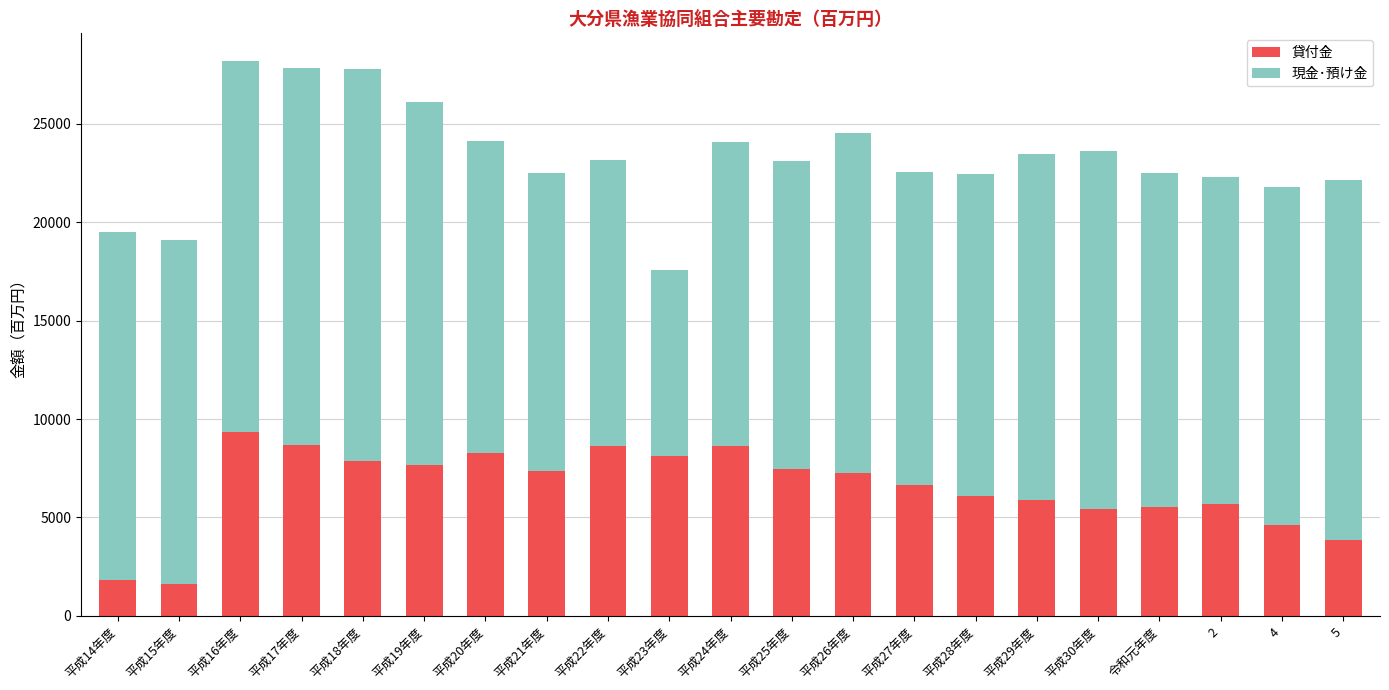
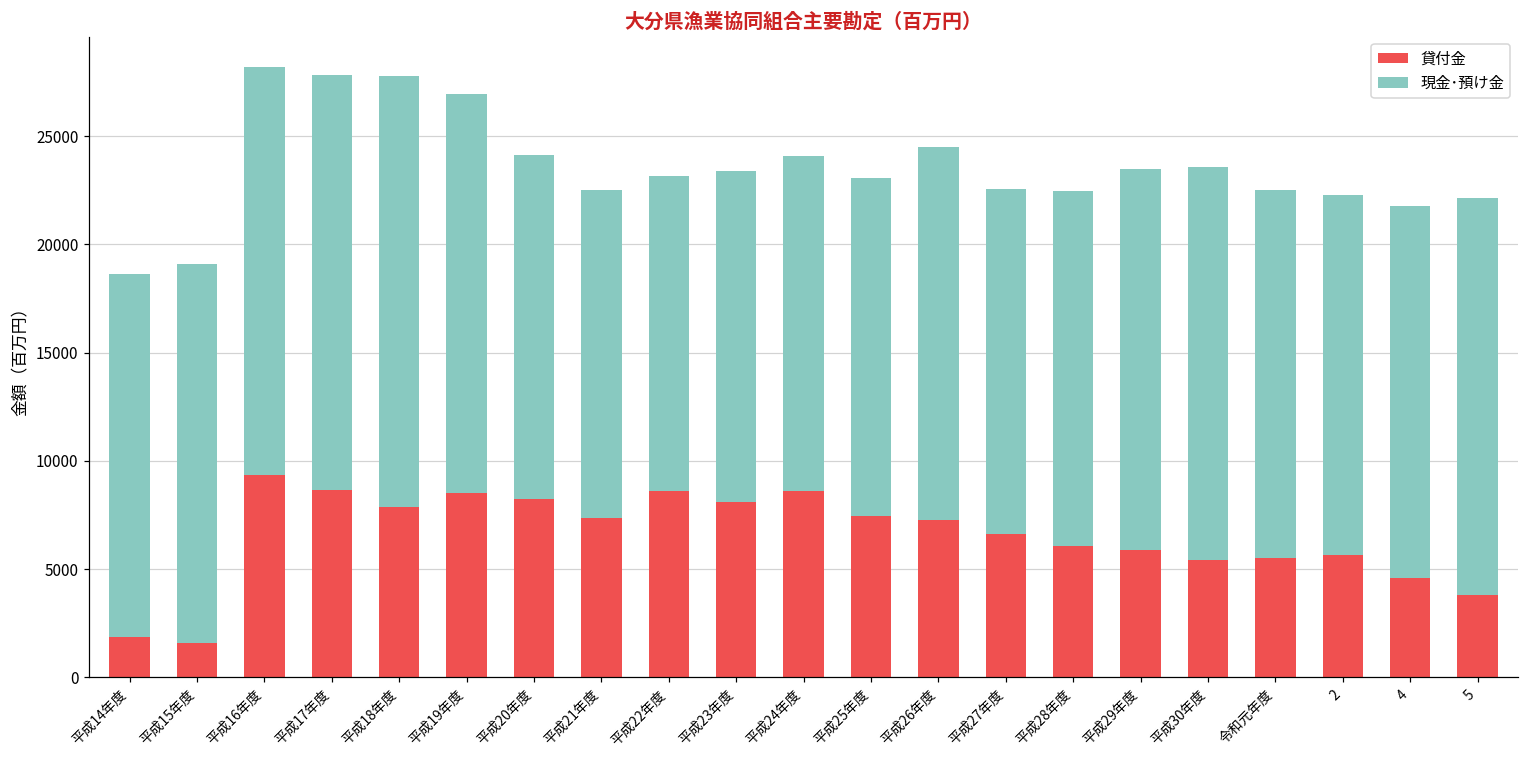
現金･預け金, 平成14年度: 17600 -> 16800
貸付金, 平成19年度: 7700 -> 8500
現金･預け金, 平成23年度: 9500 -> 15300
